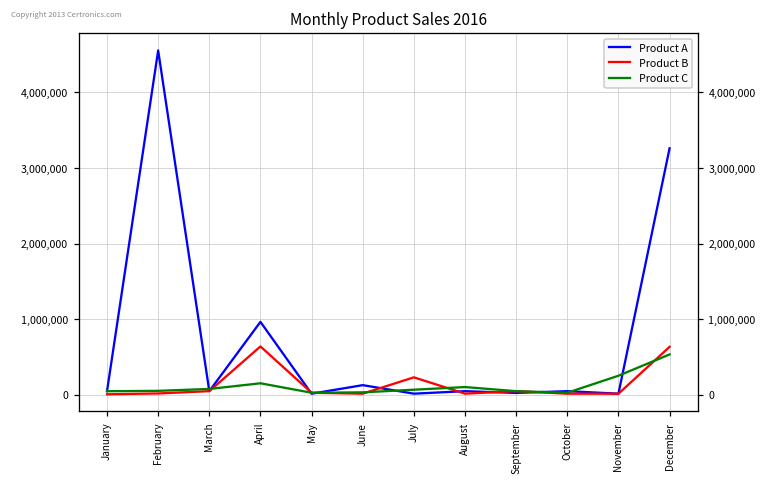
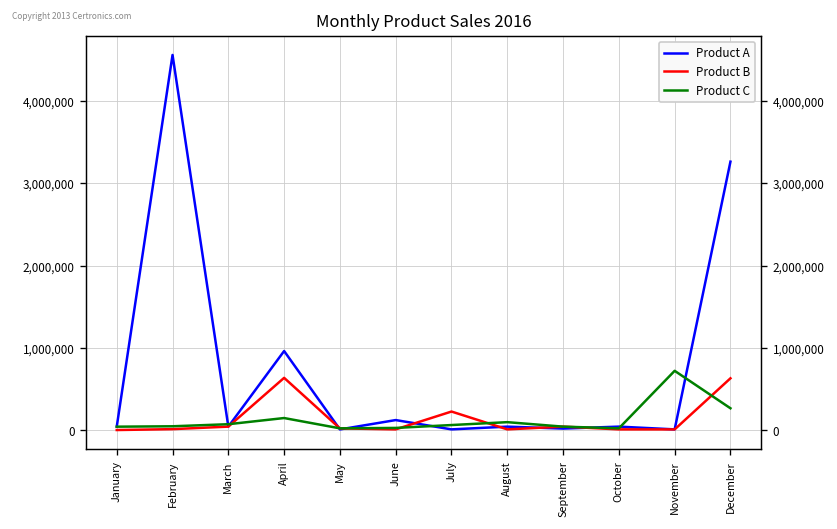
Product C, November: 300,000 -> 700,000
Product C, December: 500,000 -> 300,000
